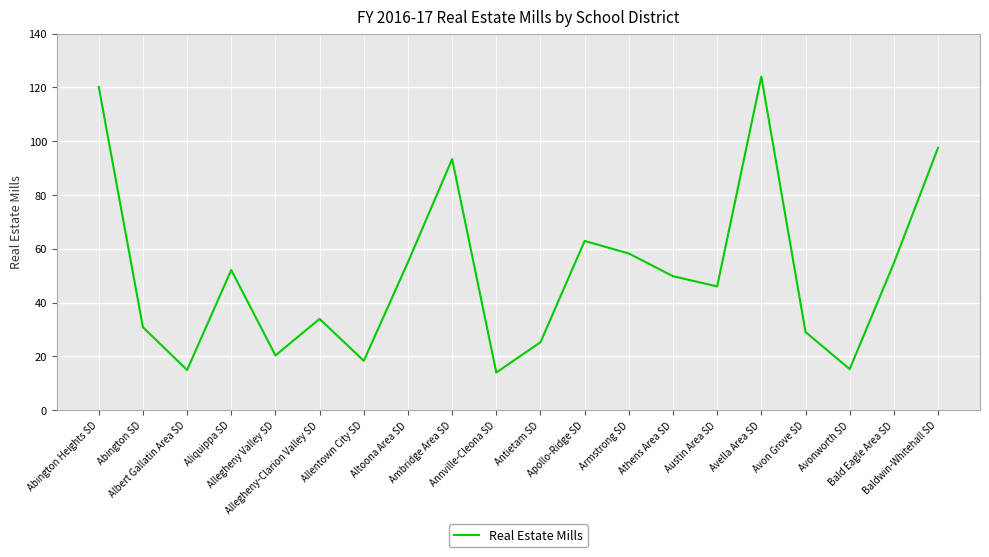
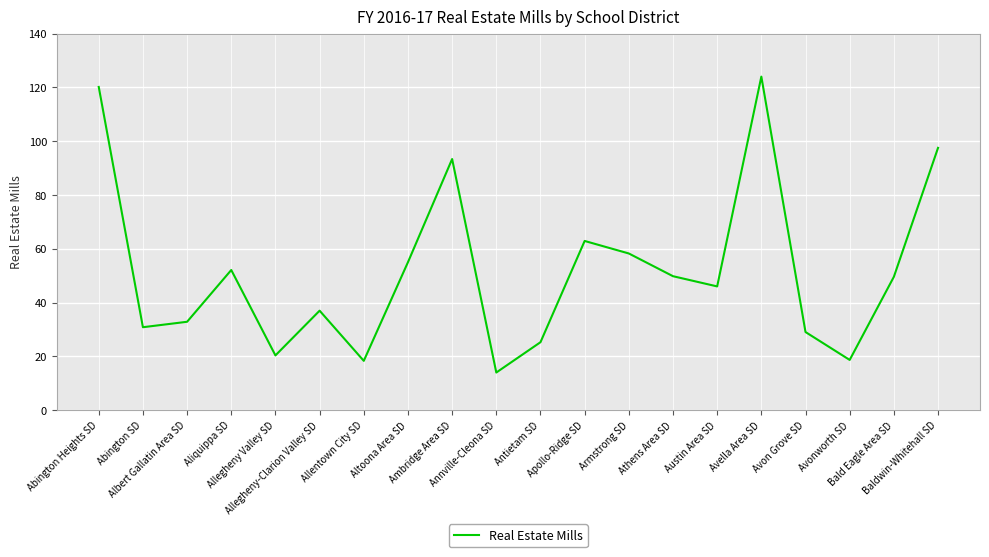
Albert Gallatin Area SD: 15 -> 33
Allegheny-Clarion Valley SD: 34 -> 37
Avonworth SD: 15 -> 19
Bald Eagle Area SD: 55 -> 50
